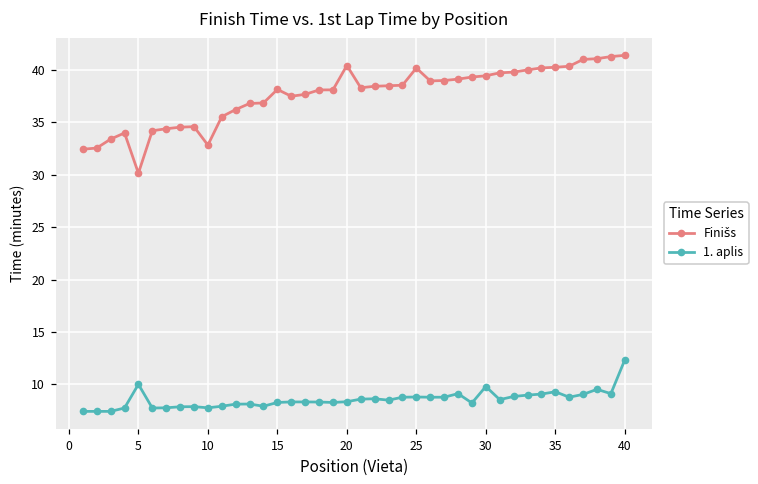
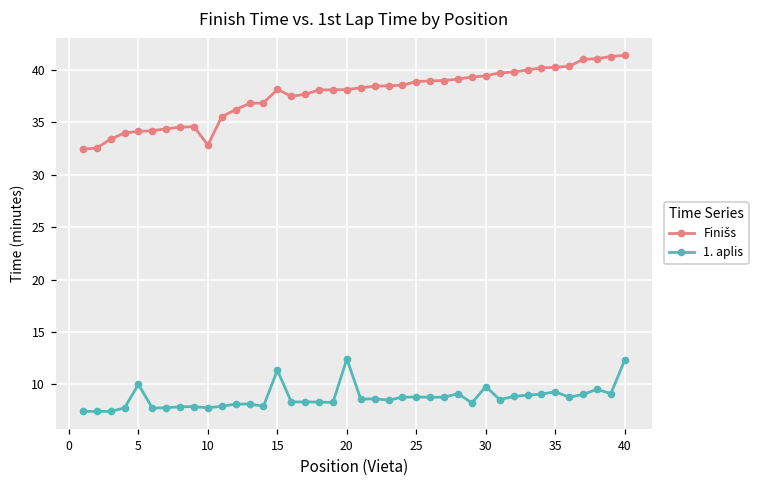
Finišs, 5: 30 -> 34
1. aplis, 15: 8 -> 11
Finišs, 20: 40 -> 38
1. aplis, 20: 8 -> 12
Finišs, 25: 40 -> 39
